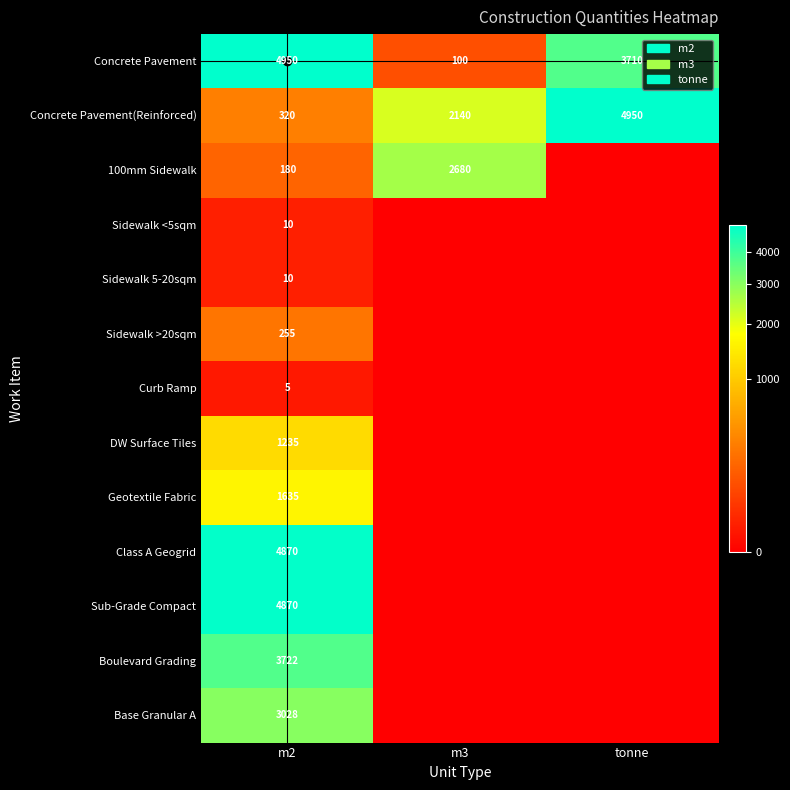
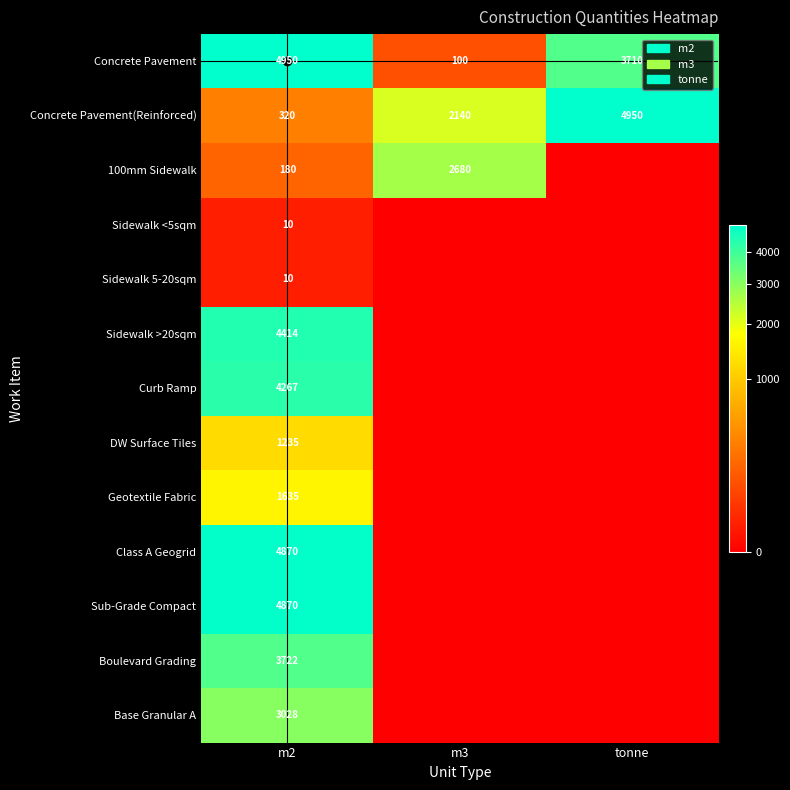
Sidewalk >20sqm, m2: 255 -> 4414
Curb Ramp, m2: 5 -> 4267
